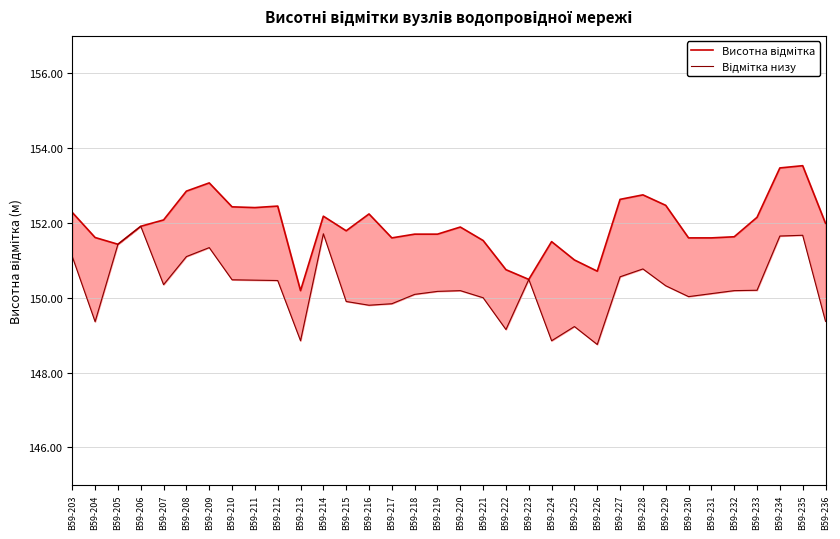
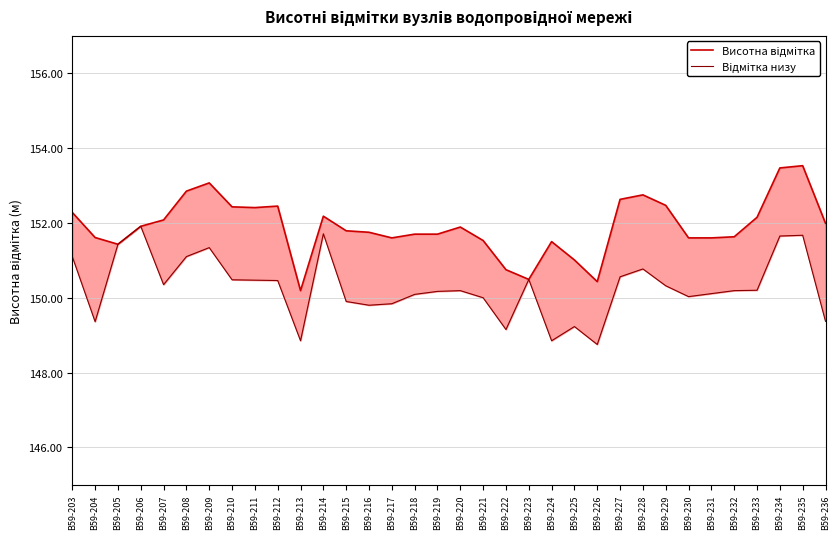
Висотна відмітка, В59-216: 152.2 -> 151.8
Висотна відмітка, В59-226: 150.7 -> 150.4
